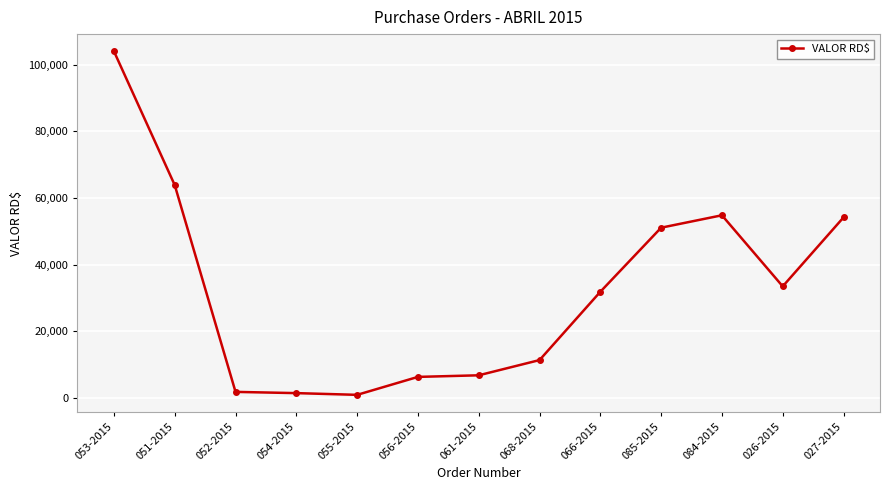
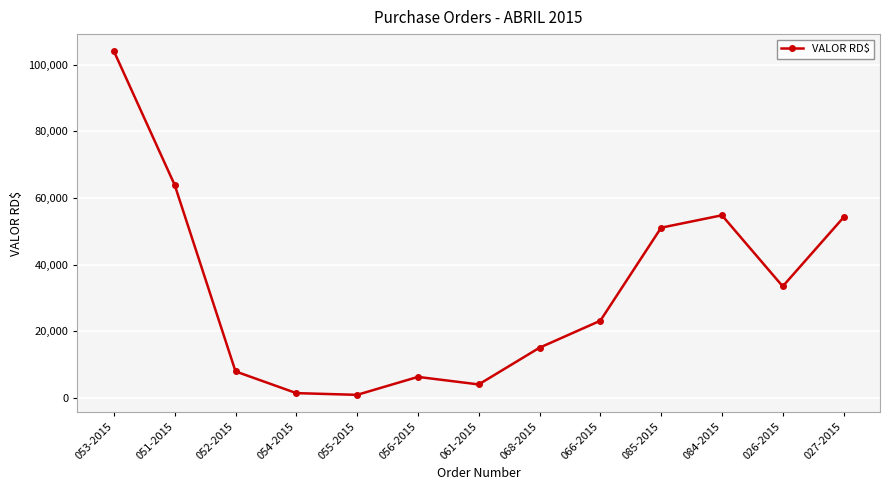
052-2015: 2,000 -> 8,000
061-2015: 7,000 -> 4,000
068-2015: 11,000 -> 15,000
066-2015: 32,000 -> 23,000
